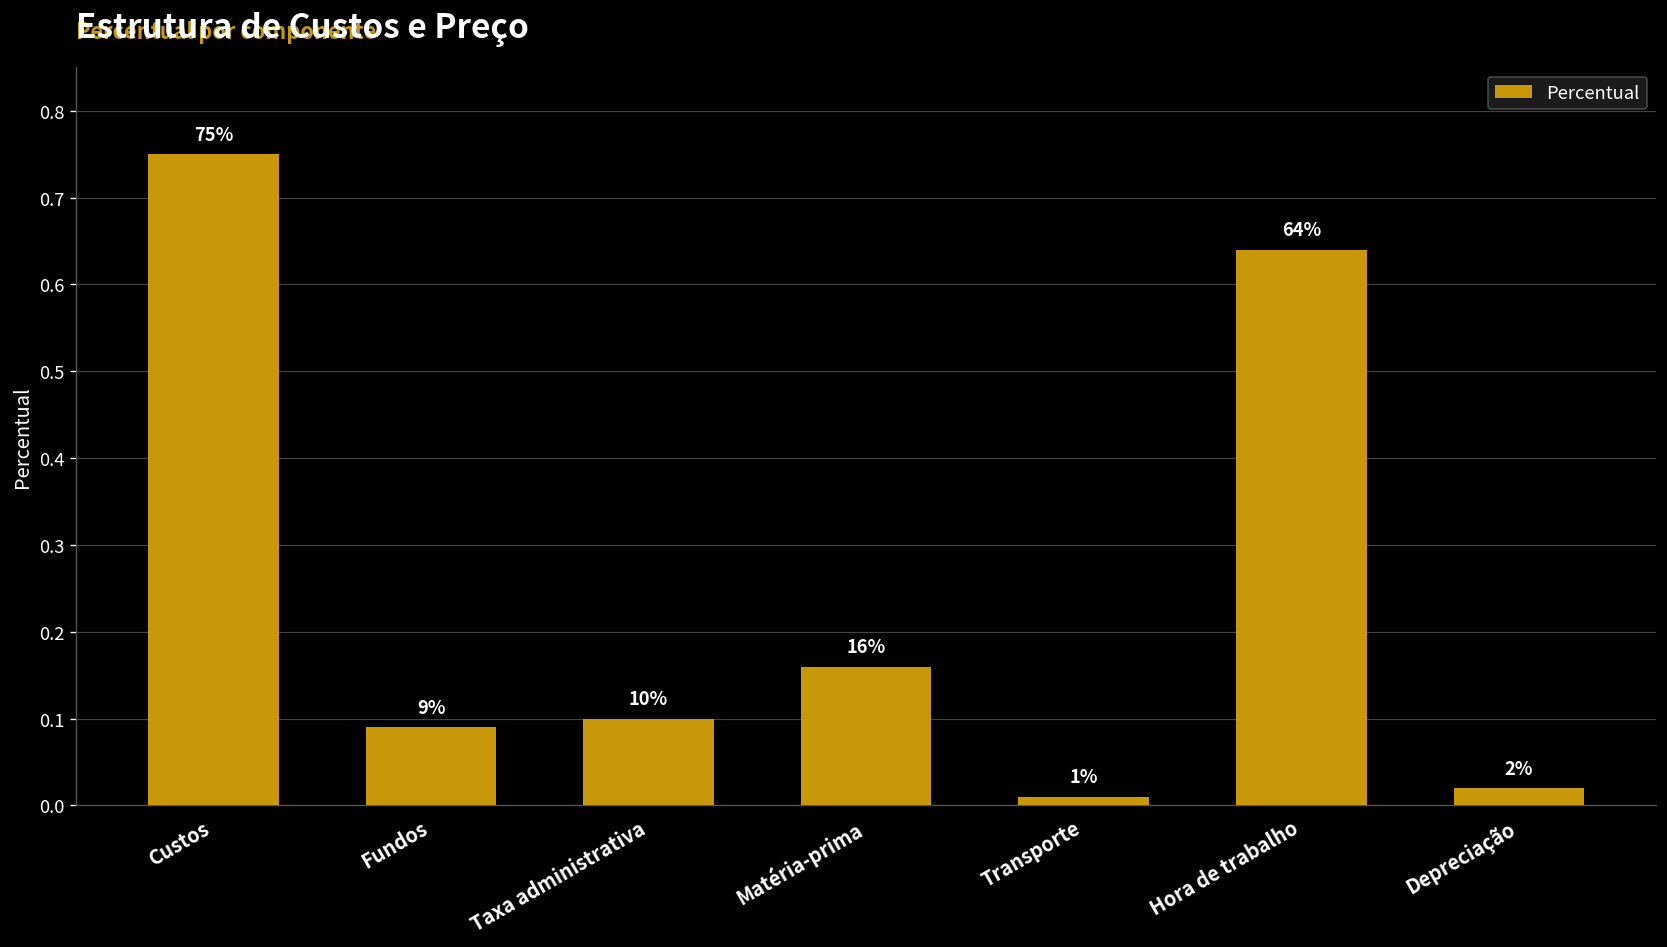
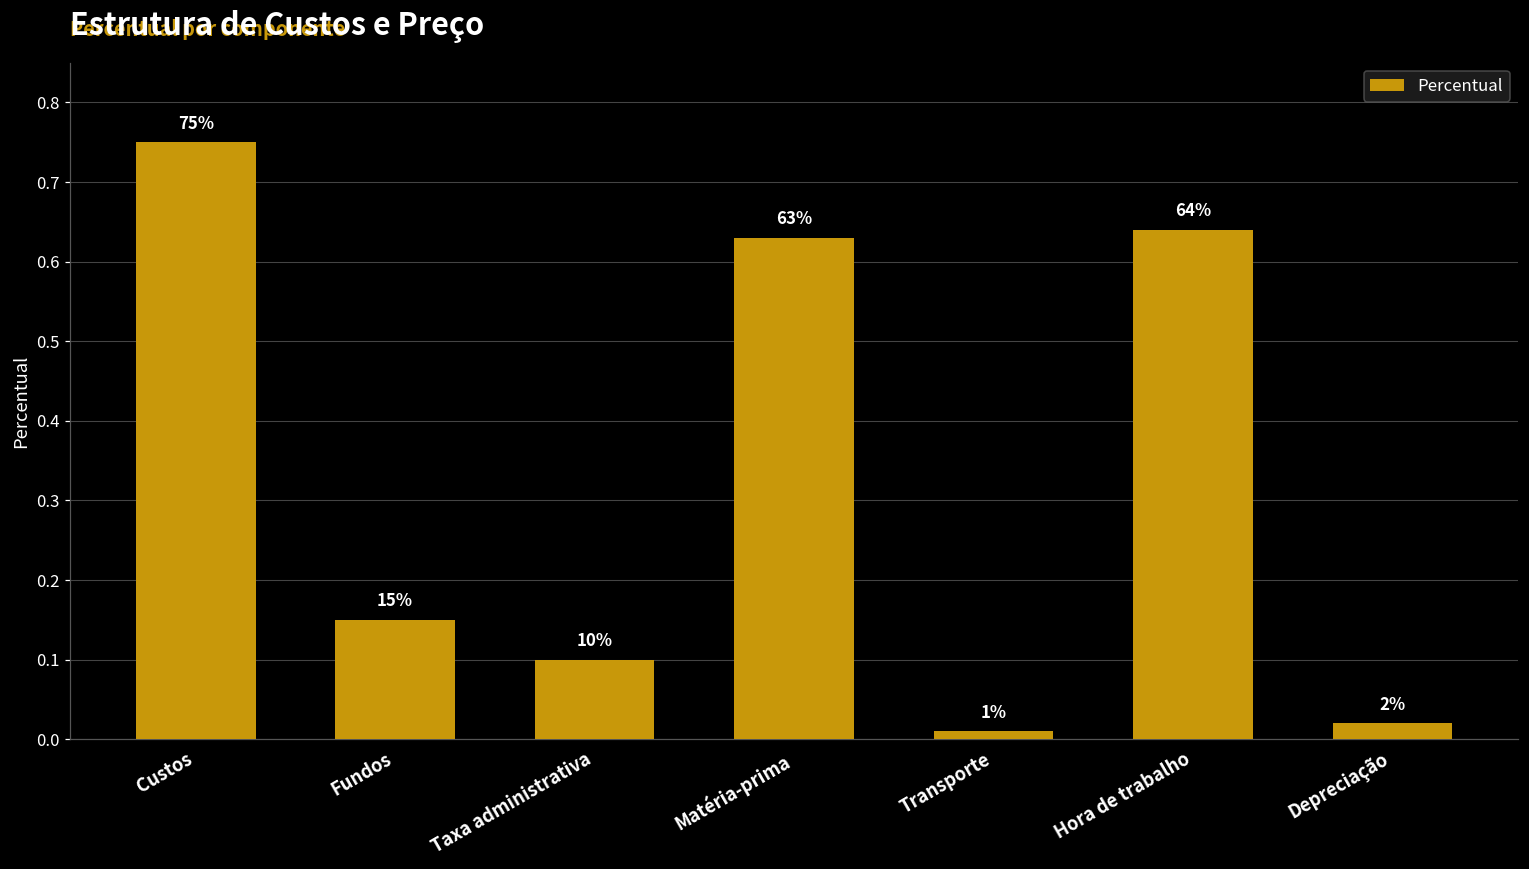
Fundos: 9% -> 15%
Matéria-prima: 16% -> 63%
